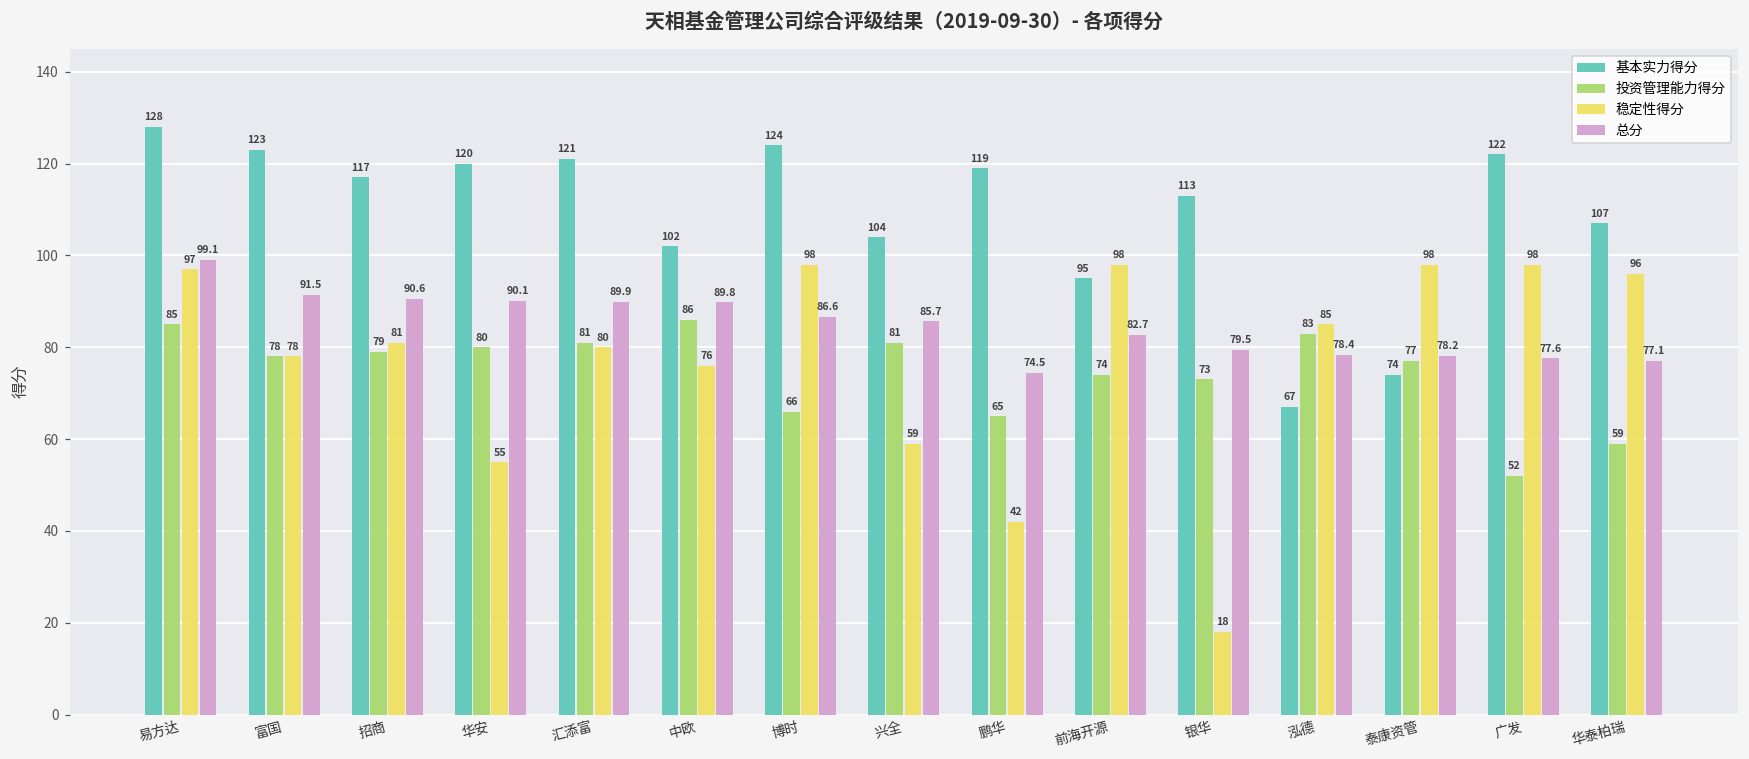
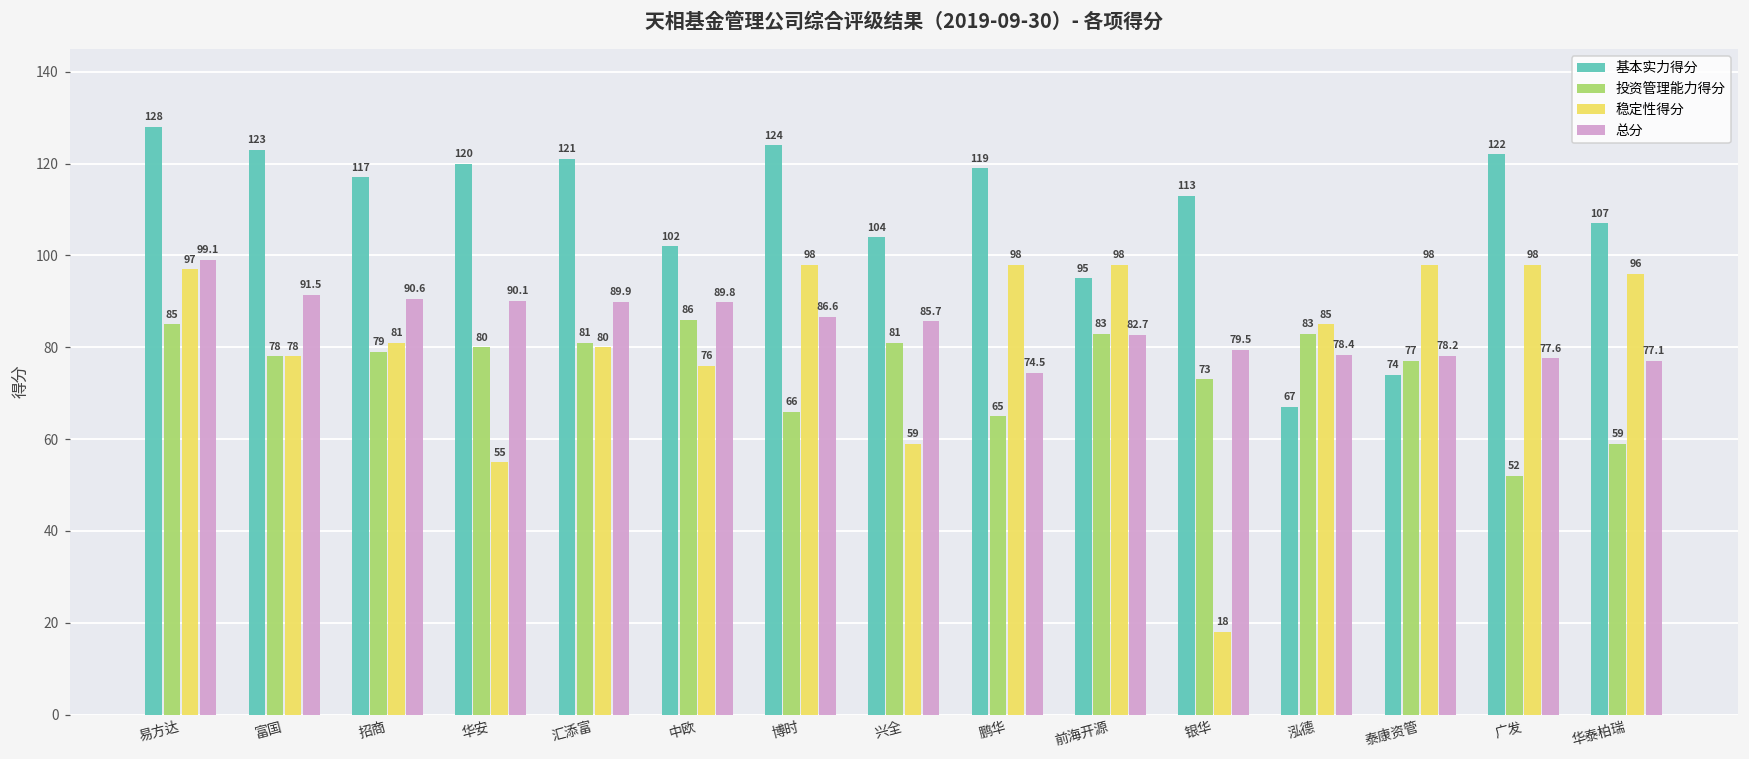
稳定性得分, 鹏华: 42 -> 98
投资管理能力得分, 前海开源: 74 -> 83
